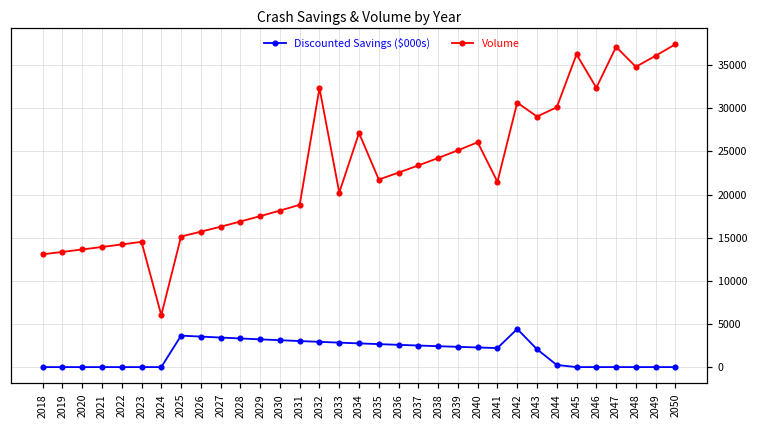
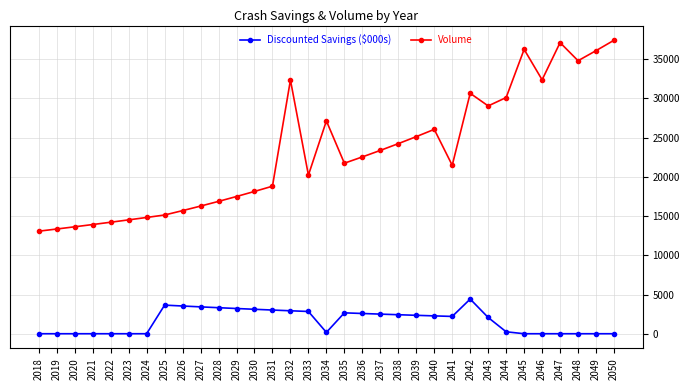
Volume, 2024: 6000 -> 15000
Discounted Savings ($000s), 2034: 3000 -> 0
